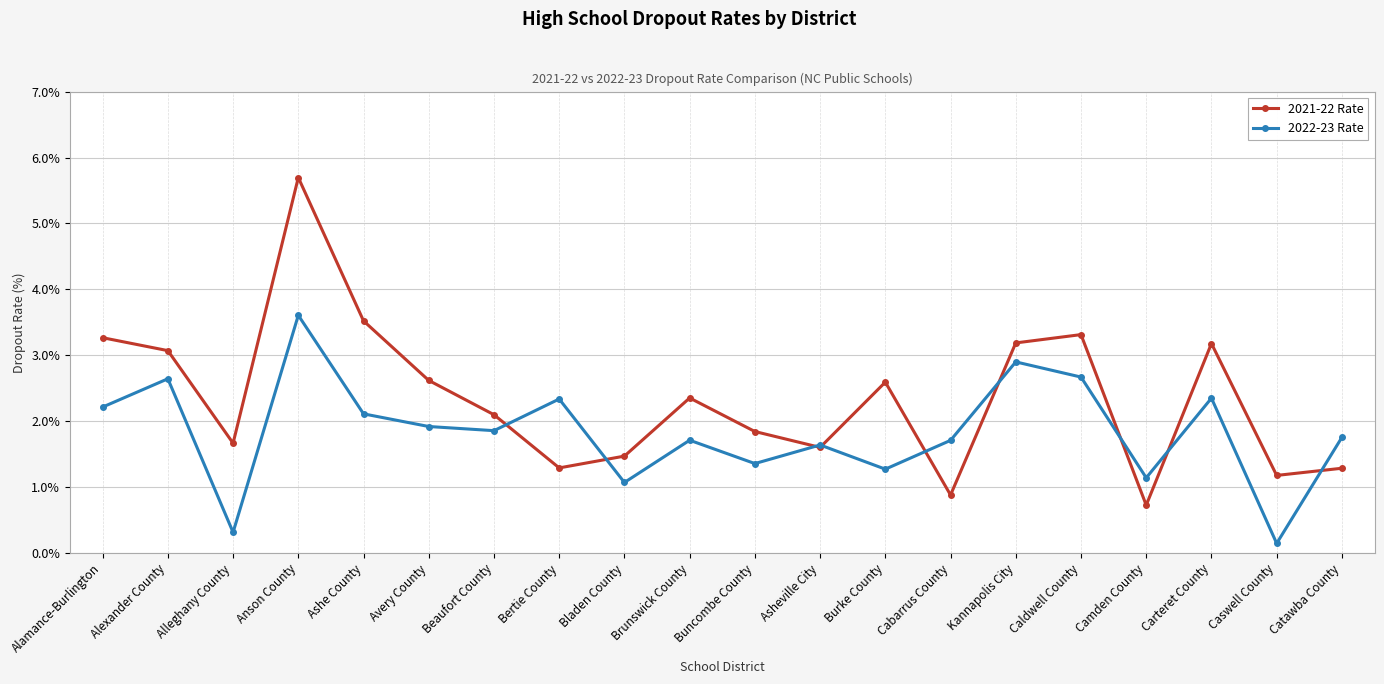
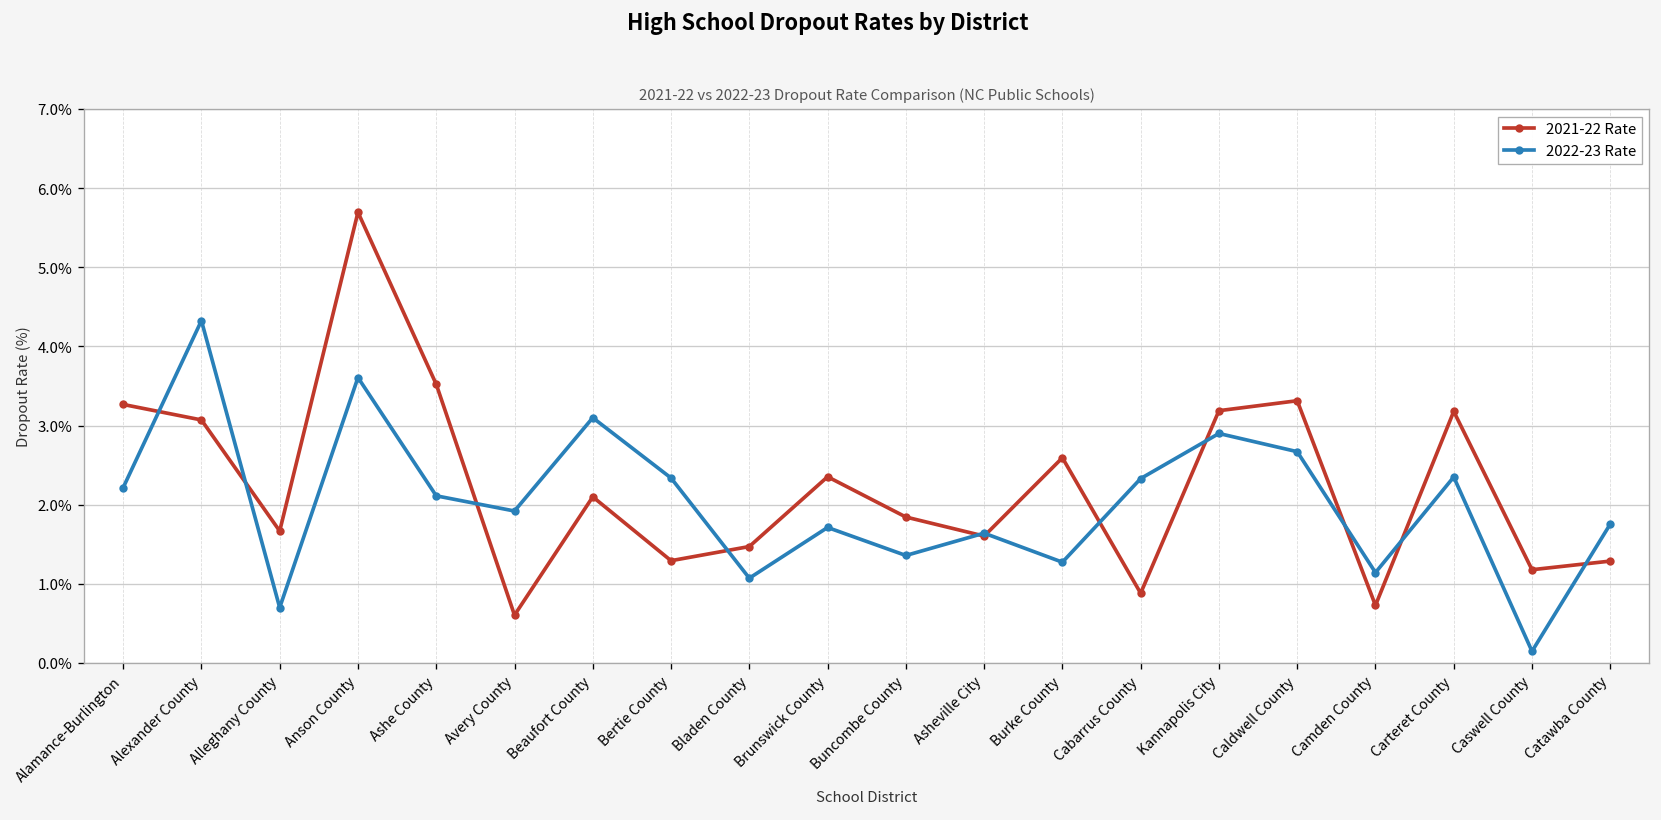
2022-23 Rate, Alexander County: 2.6% -> 4.3%
2022-23 Rate, Alleghany County: 0.3% -> 0.7%
2021-22 Rate, Avery County: 2.6% -> 0.6%
2022-23 Rate, Beaufort County: 1.9% -> 3.1%
2022-23 Rate, Cabarrus County: 1.7% -> 2.3%
